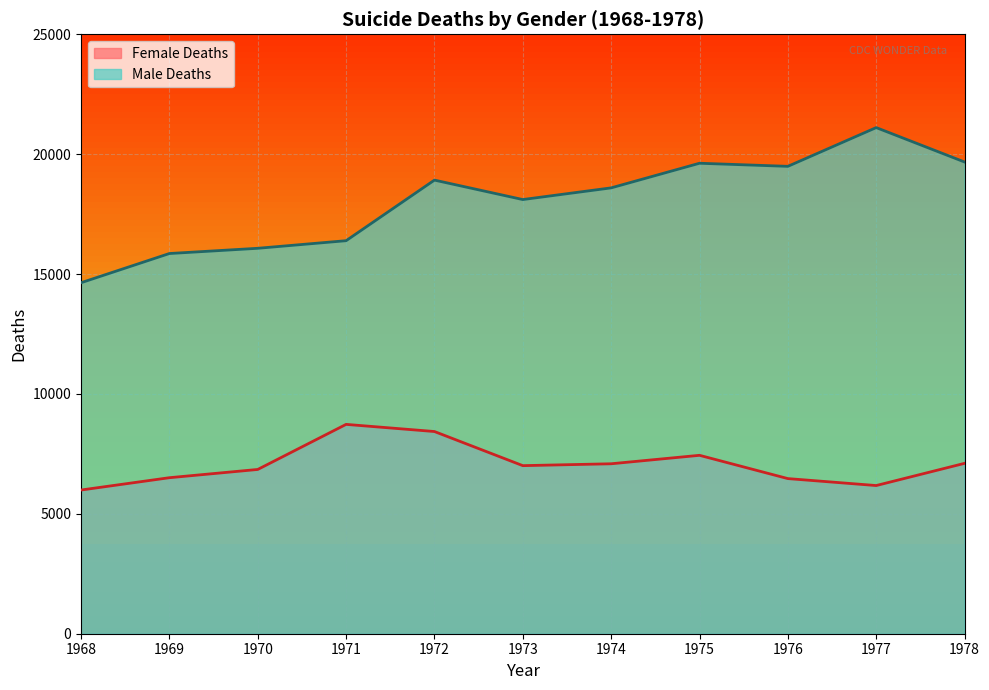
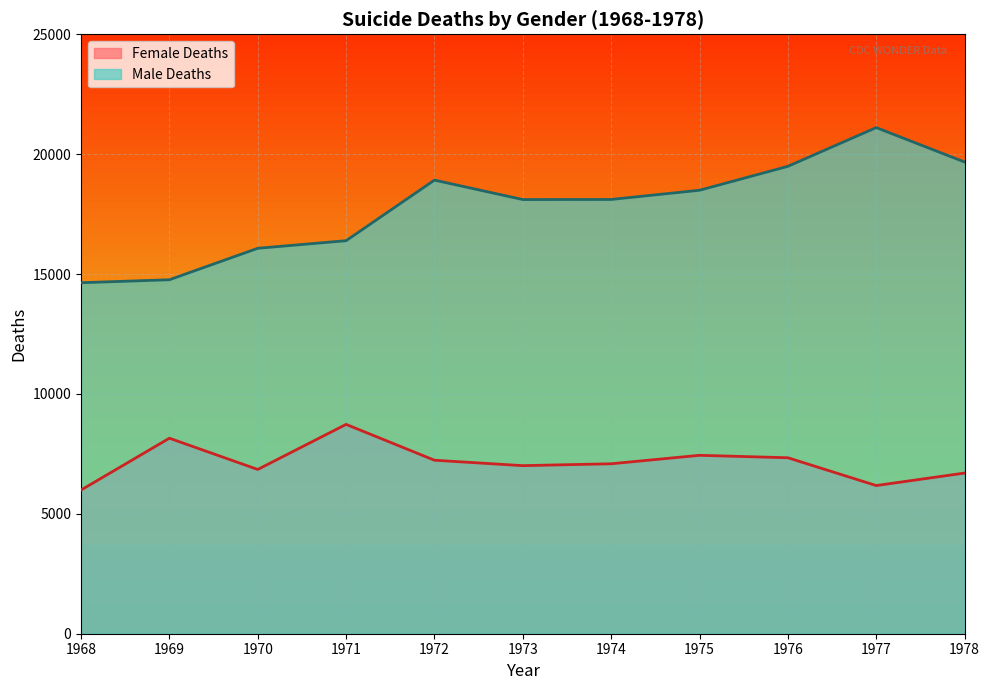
Female Deaths, 1969: 6500 -> 8200
Male Deaths, 1969: 15900 -> 14800
Female Deaths, 1972: 8400 -> 7200
Male Deaths, 1974: 18600 -> 18100
Male Deaths, 1975: 19600 -> 18500
Female Deaths, 1976: 6500 -> 7300
Female Deaths, 1978: 7100 -> 6700
